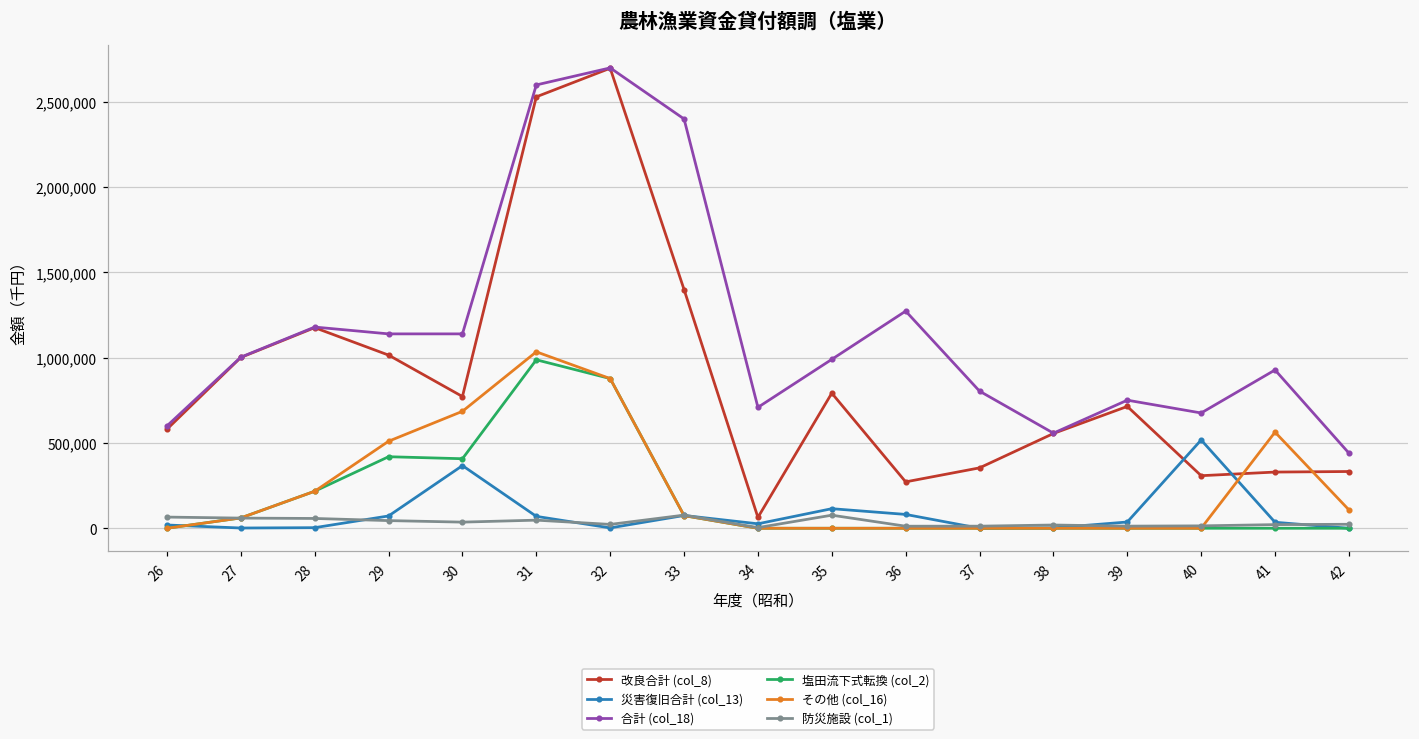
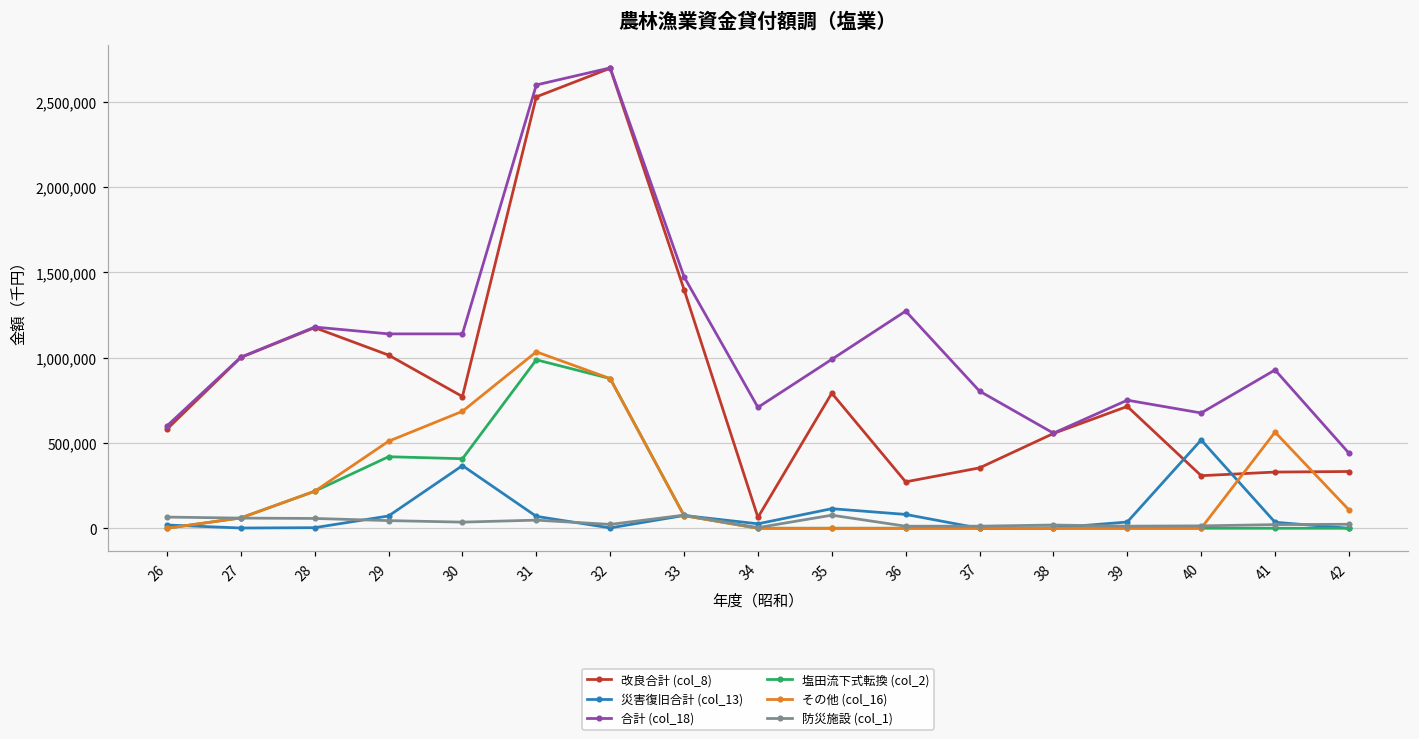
合計 (col_18), 33: 2,400,000 -> 1,480,000
